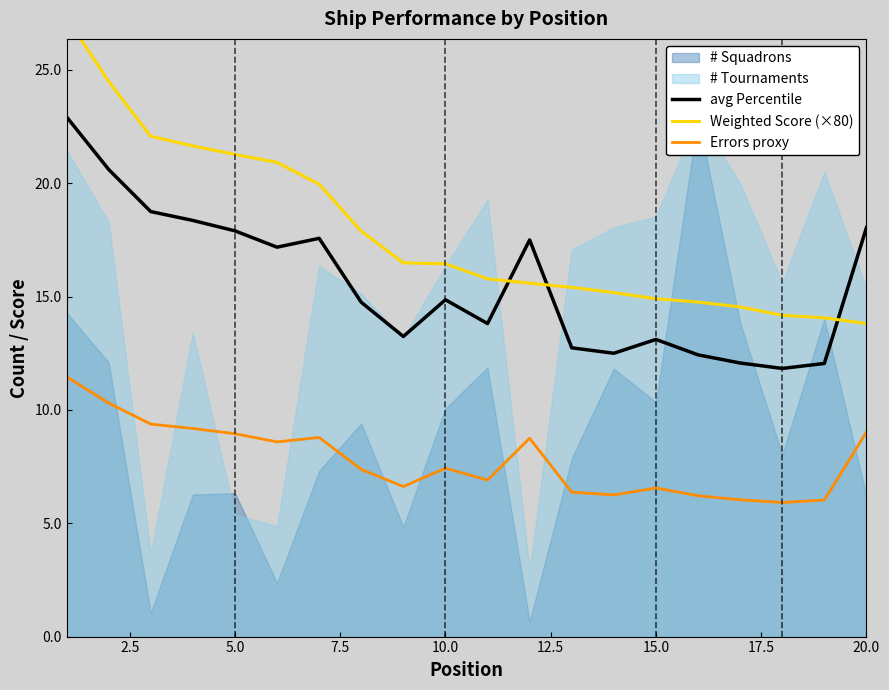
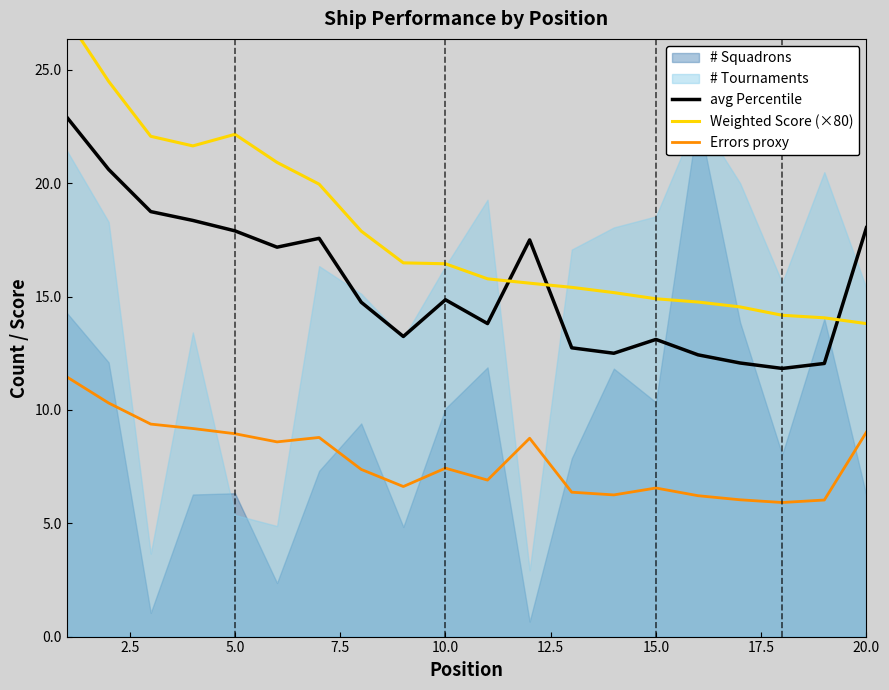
Weighted Score (×80), 5.0: 21.3 -> 22.2
